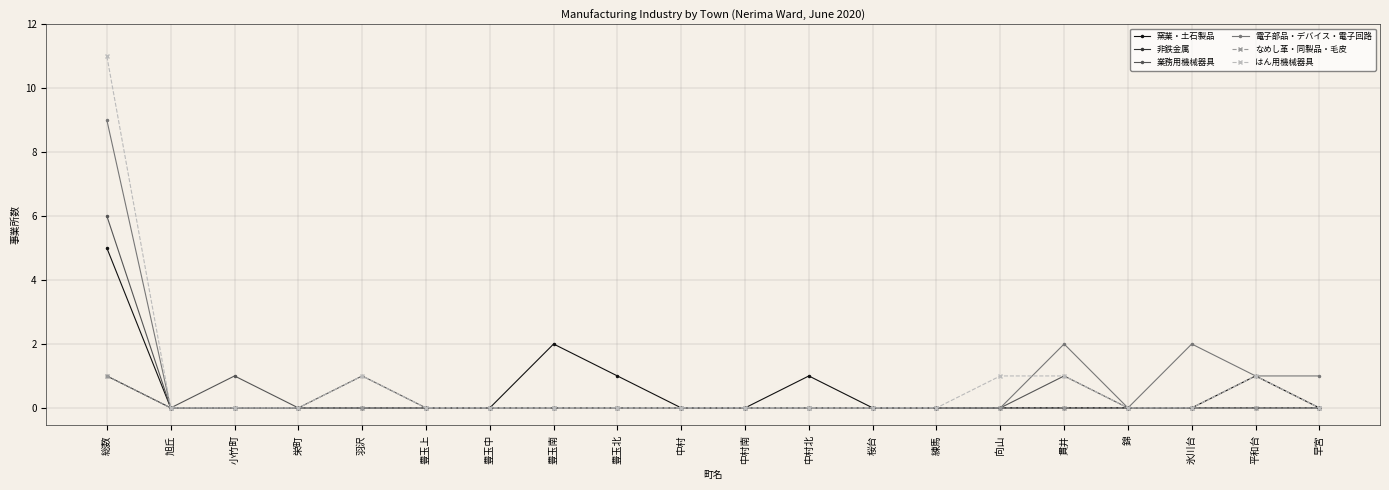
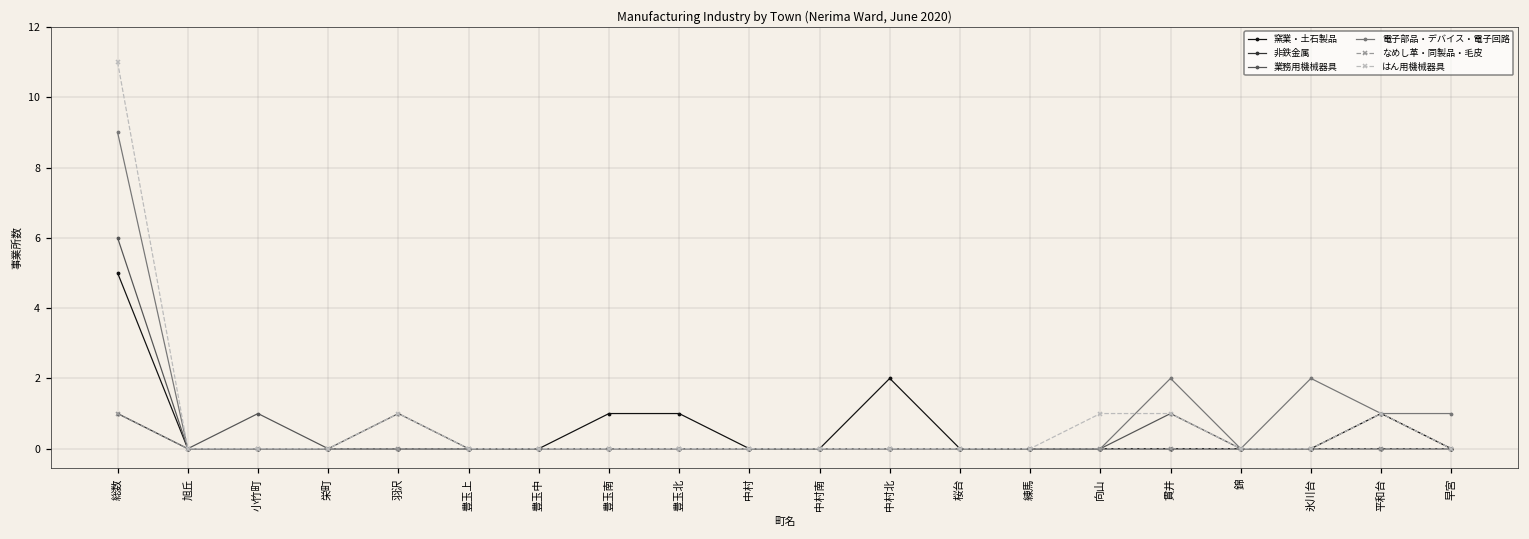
窯業・土石製品, 豊玉南: 2 -> 1
窯業・土石製品, 中村北: 1 -> 2
